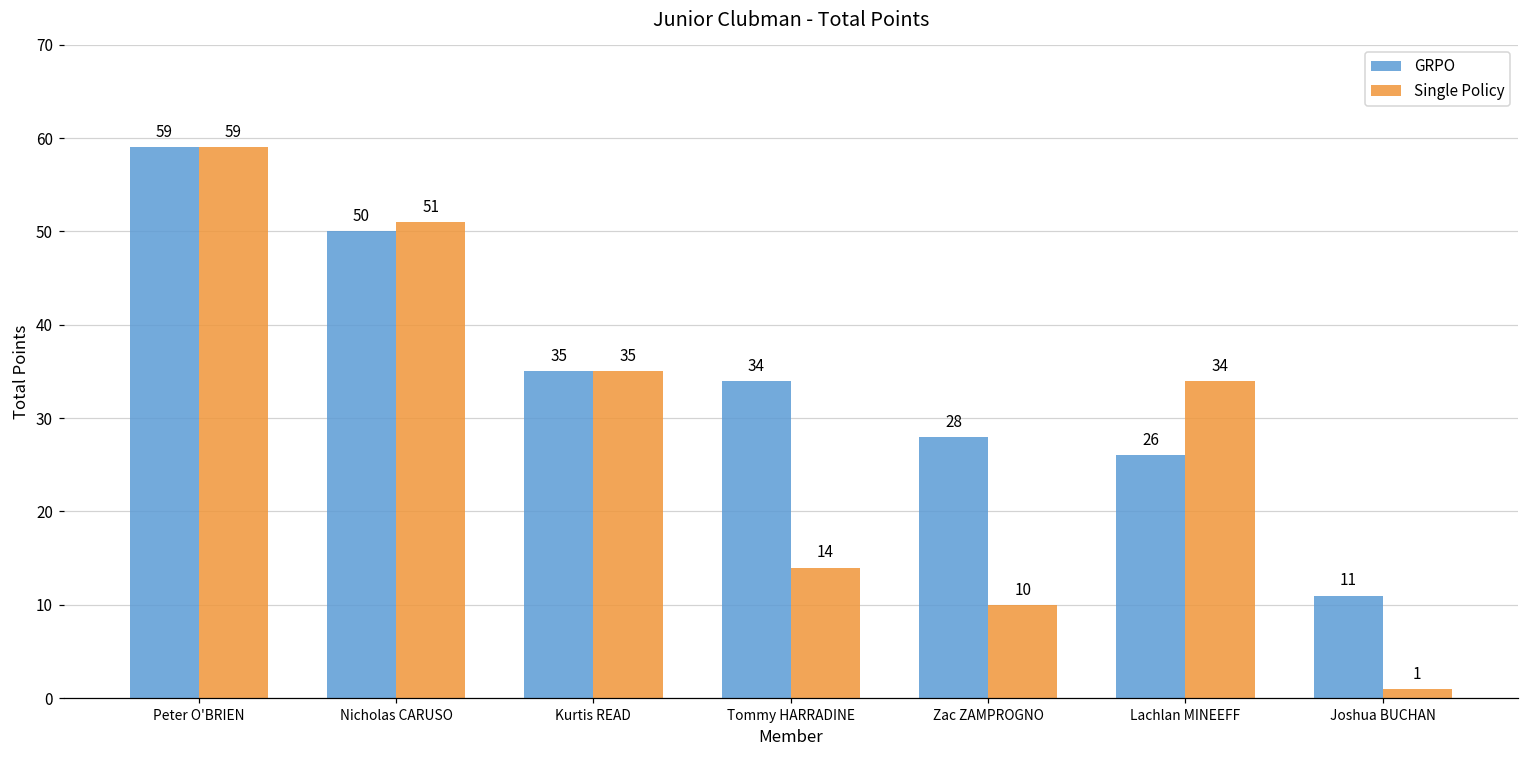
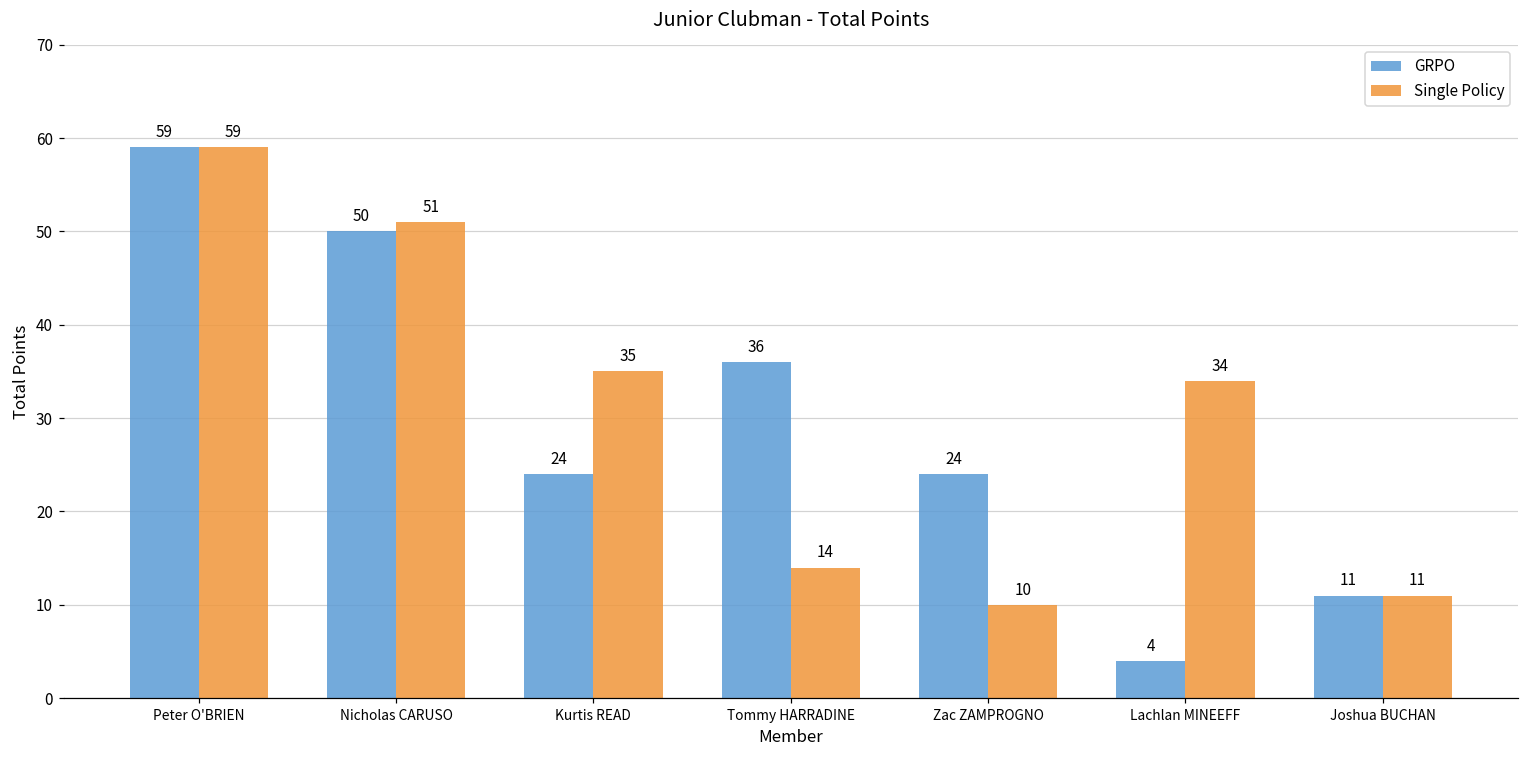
GRPO, Kurtis READ: 35 -> 24
GRPO, Tommy HARRADINE: 34 -> 36
GRPO, Zac ZAMPROGNO: 28 -> 24
GRPO, Lachlan MINEEFF: 26 -> 4
Single Policy, Joshua BUCHAN: 1 -> 11
